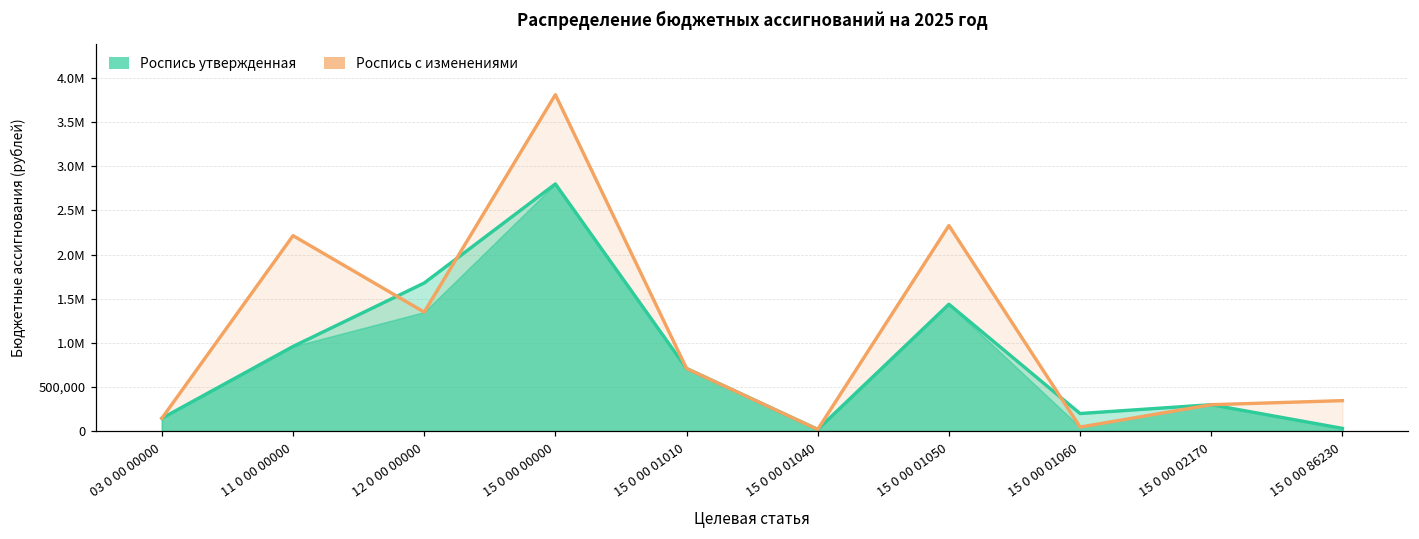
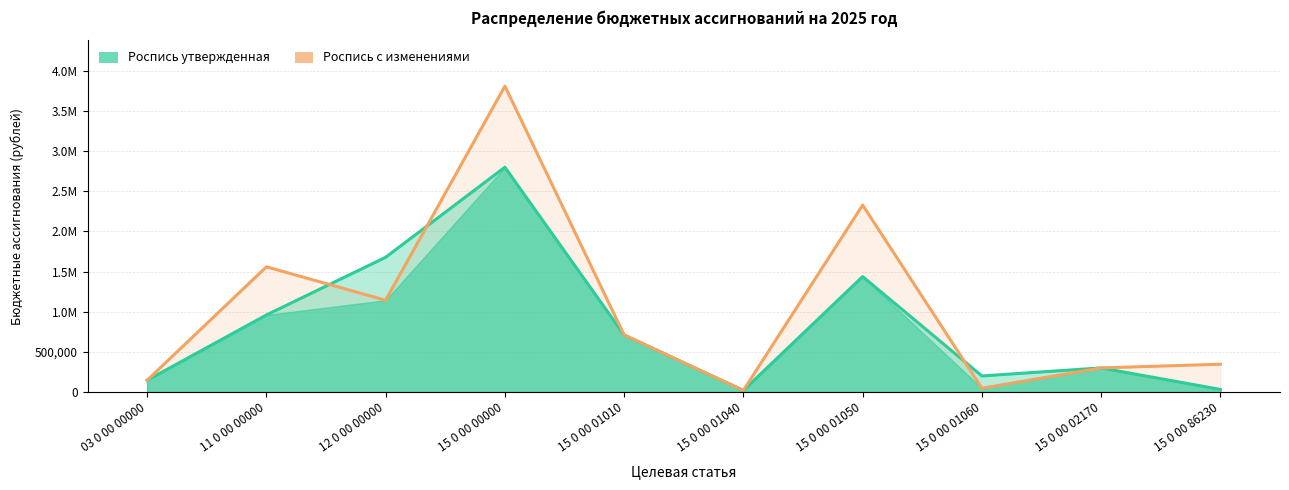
Роспись с изменениями, 11 0 00 00000: 2,200,000 -> 1,600,000
Роспись с изменениями, 12 0 00 00000: 1,300,000 -> 1,100,000
